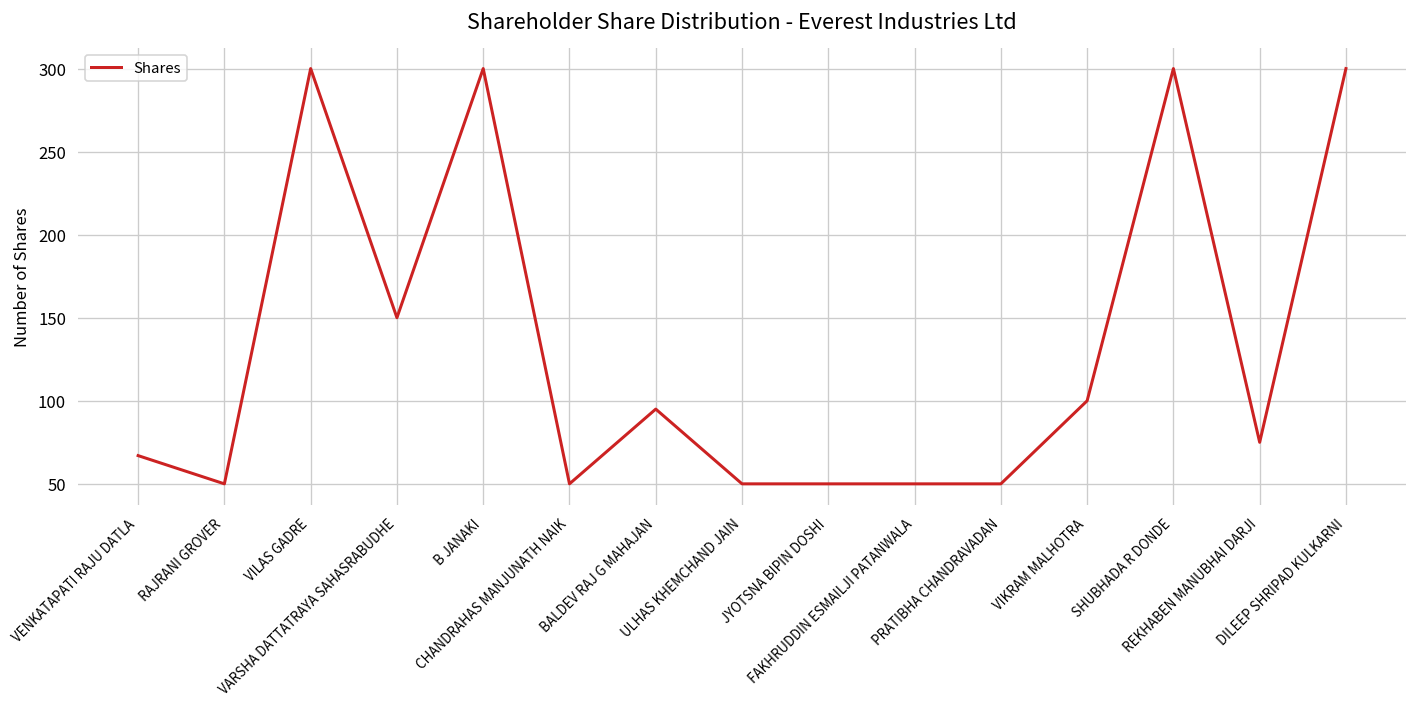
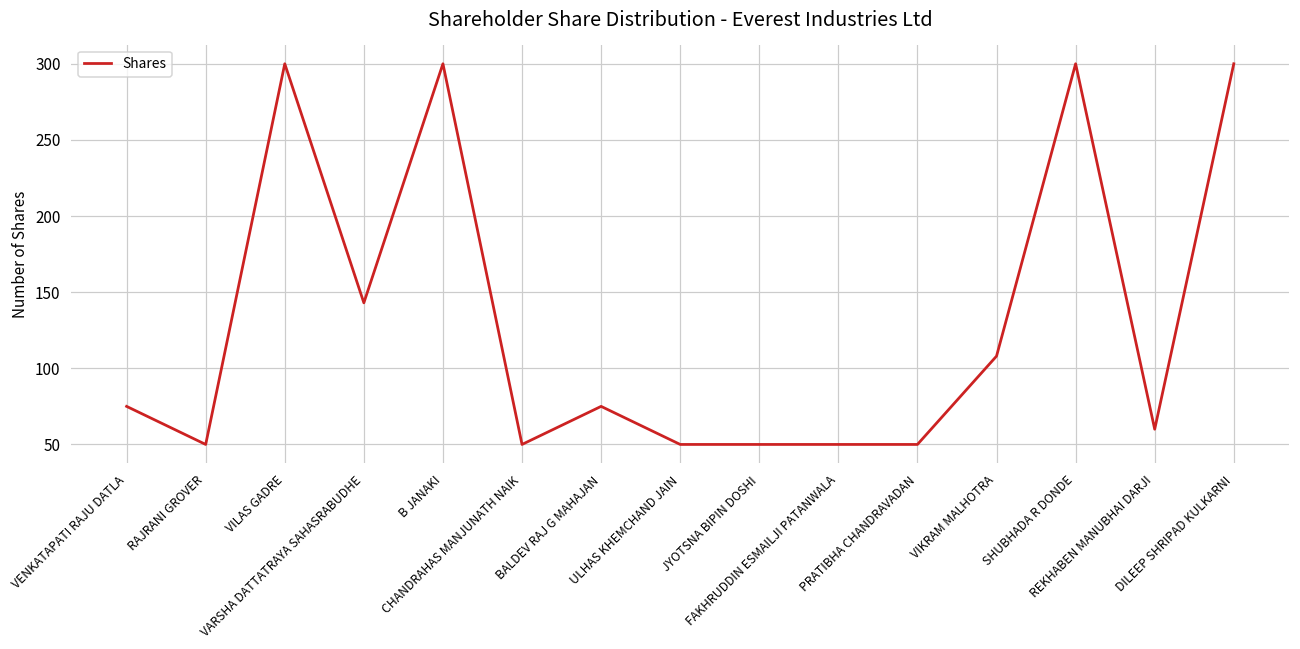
VENKATAPATI RAJU DATLA: 67 -> 75
VARSHA DATTATRAYA SAHASRABUDHE: 150 -> 143
BALDEV RAJ G MAHAJAN: 95 -> 75
VIKRAM MALHOTRA: 100 -> 108
REKHABEN MANUBHAI DARJI: 75 -> 60
